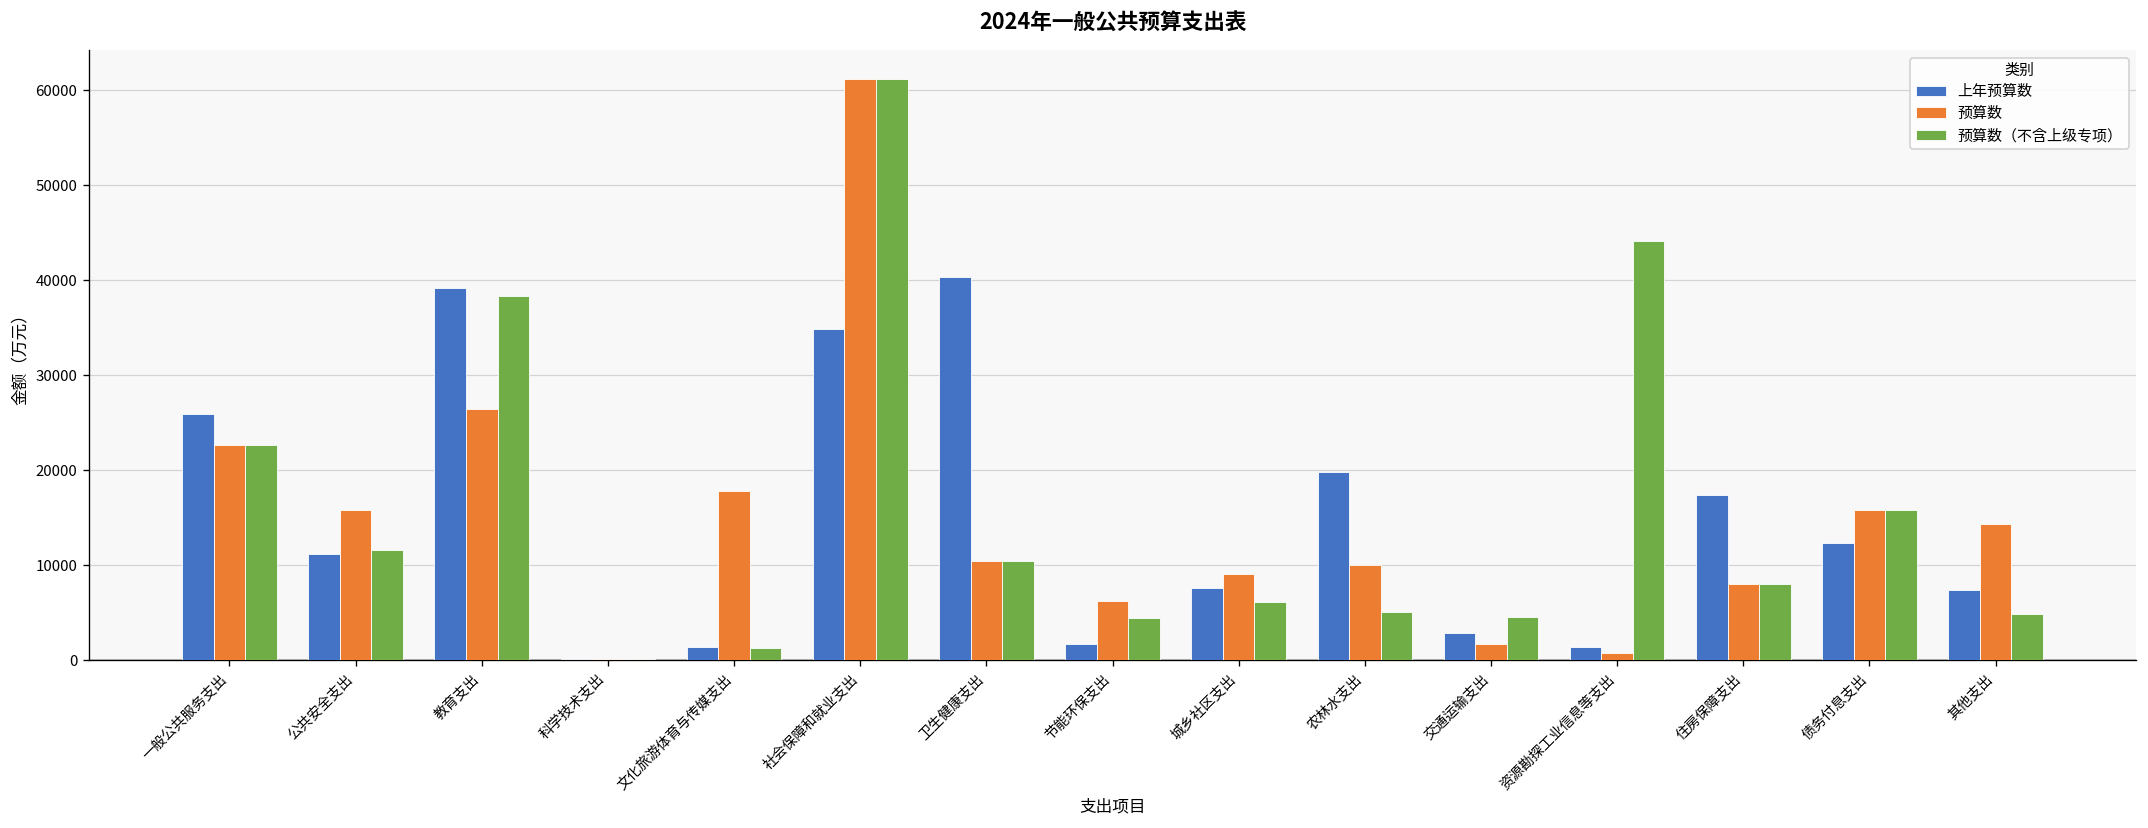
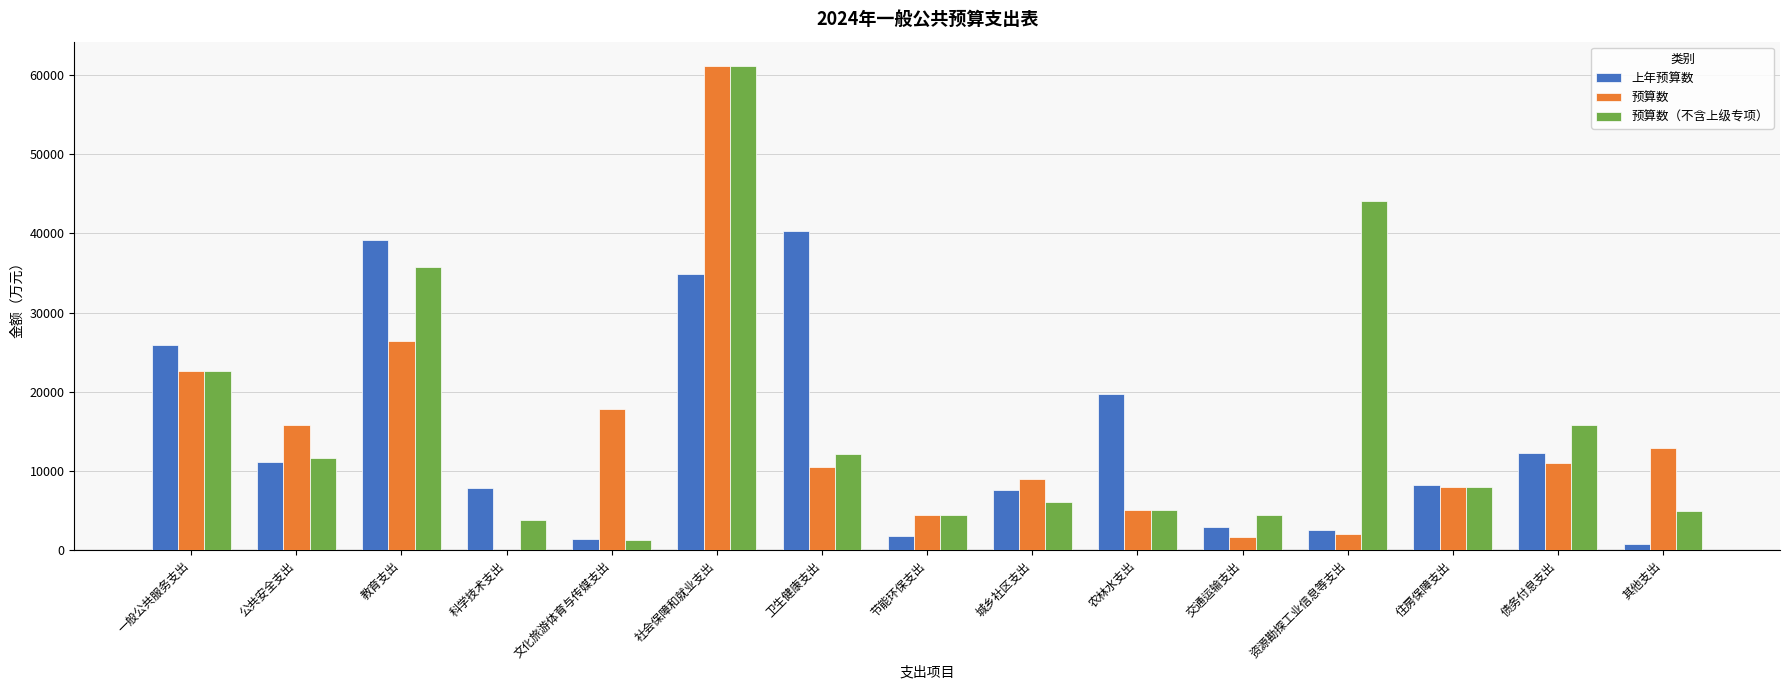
预算数（不含上级专项）, 教育支出: 38000 -> 36000
上年预算数, 科学技术支出: 0 -> 8000
预算数（不含上级专项）, 科学技术支出: 0 -> 4000
预算数（不含上级专项）, 卫生健康支出: 10000 -> 12000
预算数, 节能环保支出: 6000 -> 4000
预算数, 农林水支出: 10000 -> 5000
上年预算数, 资源勘探工业信息等支出: 1000 -> 3000
预算数, 资源勘探工业信息等支出: 1000 -> 2000
上年预算数, 住房保障支出: 17000 -> 8000
预算数, 债务付息支出: 16000 -> 11000
上年预算数, 其他支出: 7000 -> 1000
预算数, 其他支出: 14000 -> 13000
